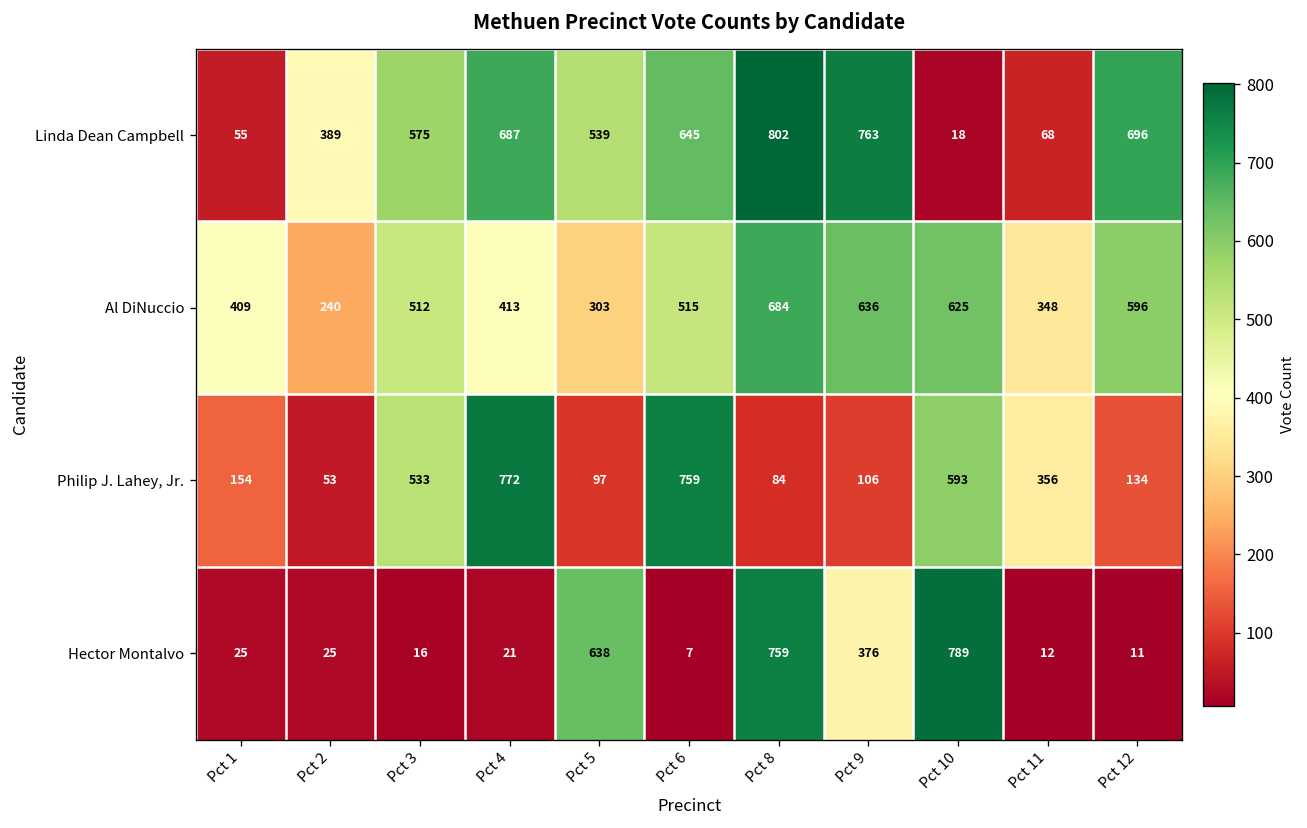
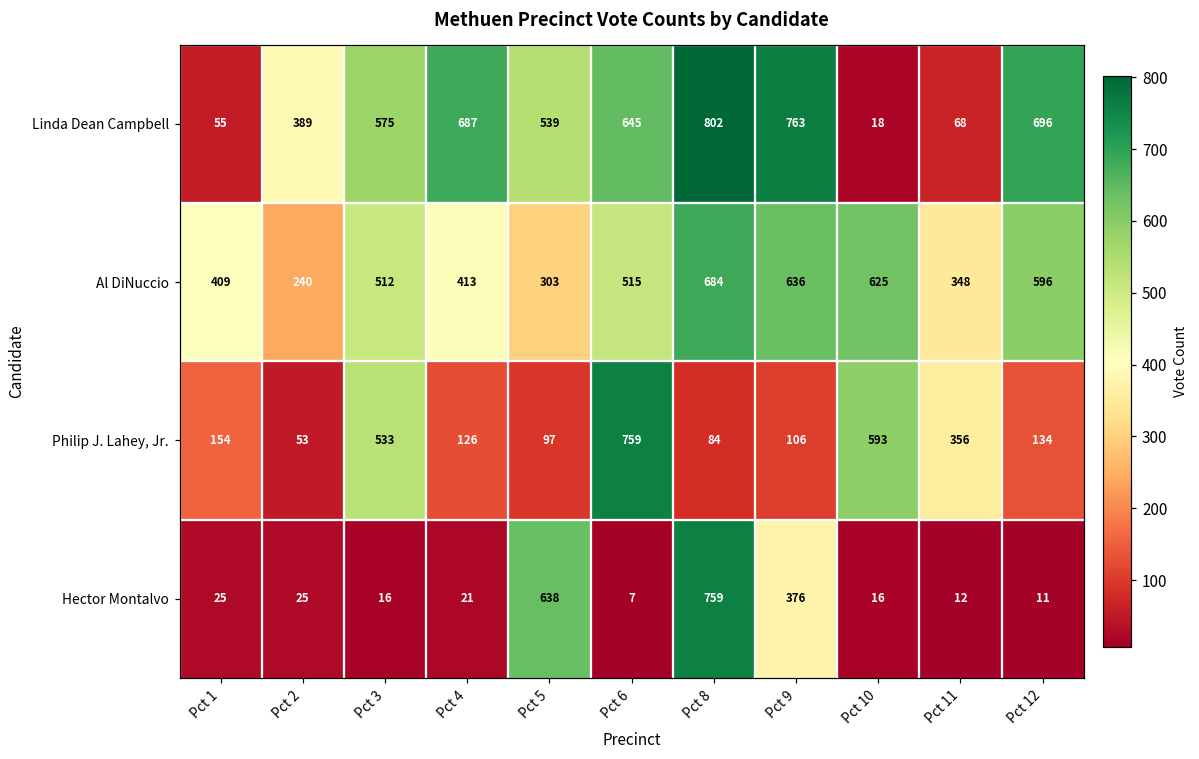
Philip J. Lahey, Jr., Pct 4: 772 -> 126
Hector Montalvo, Pct 10: 789 -> 16
